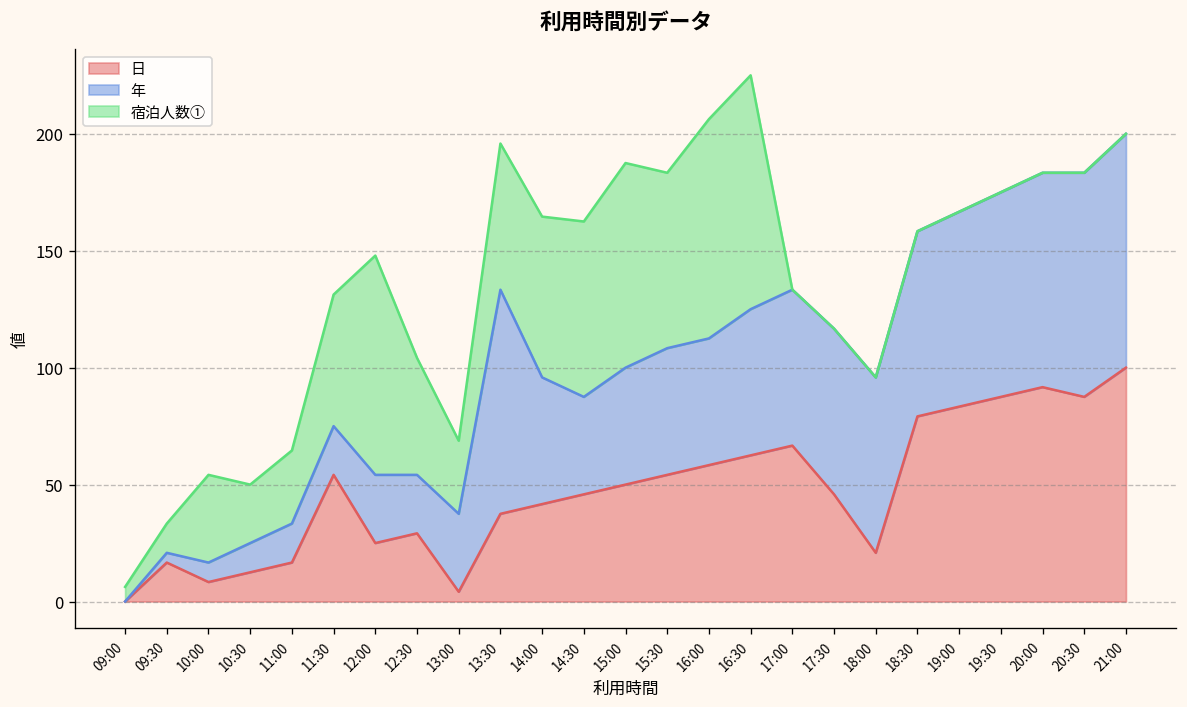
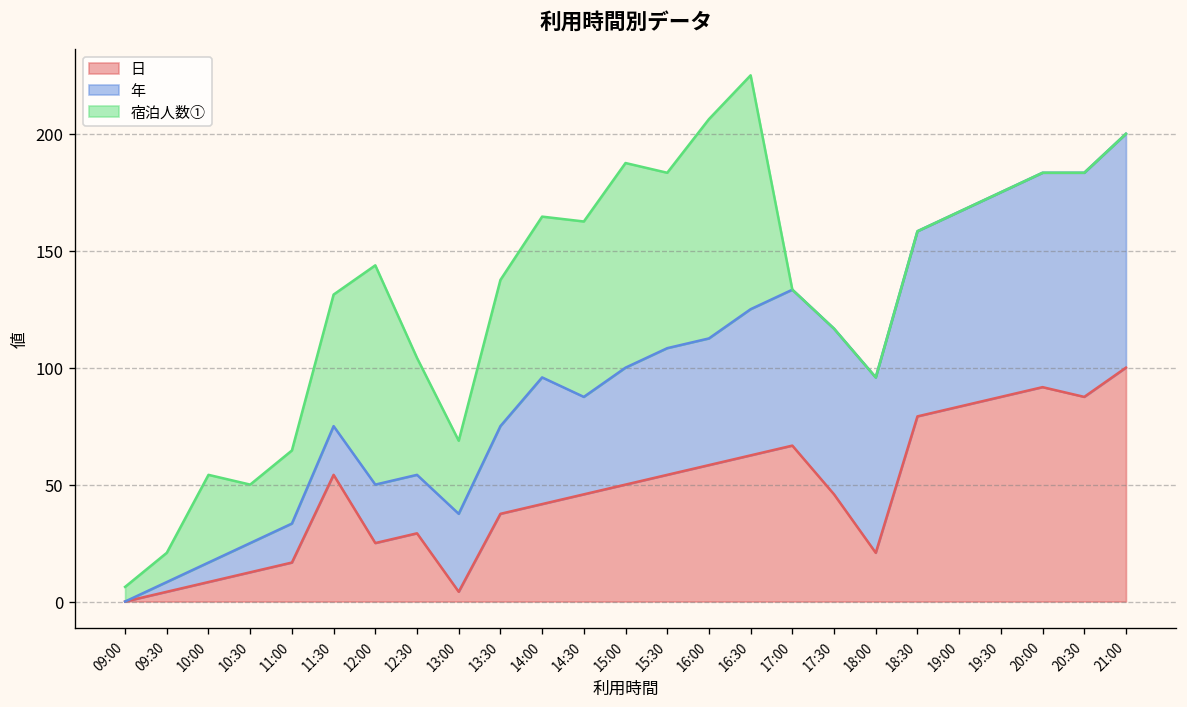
日, 09:30: 17 -> 4
年, 12:00: 29 -> 25
年, 13:30: 96 -> 38
